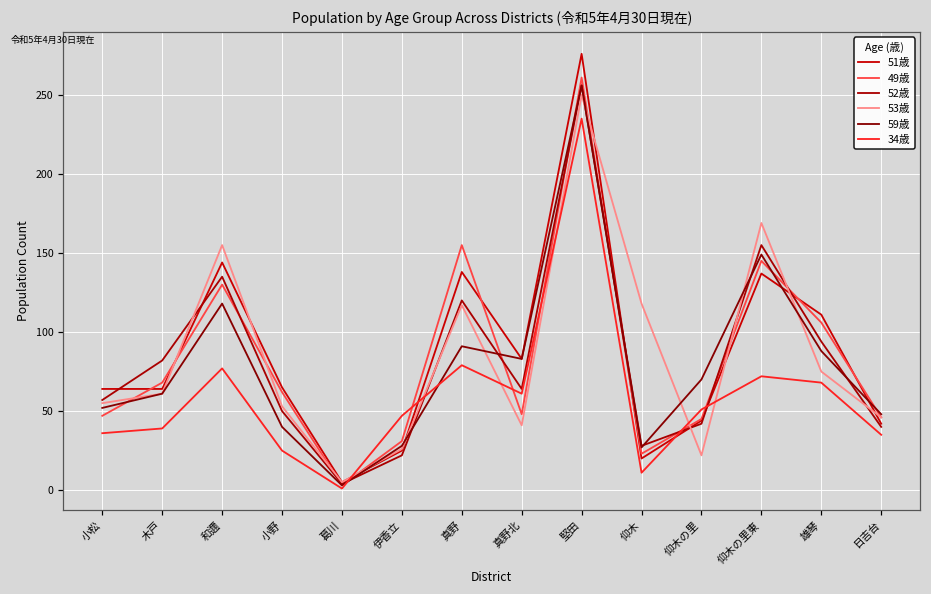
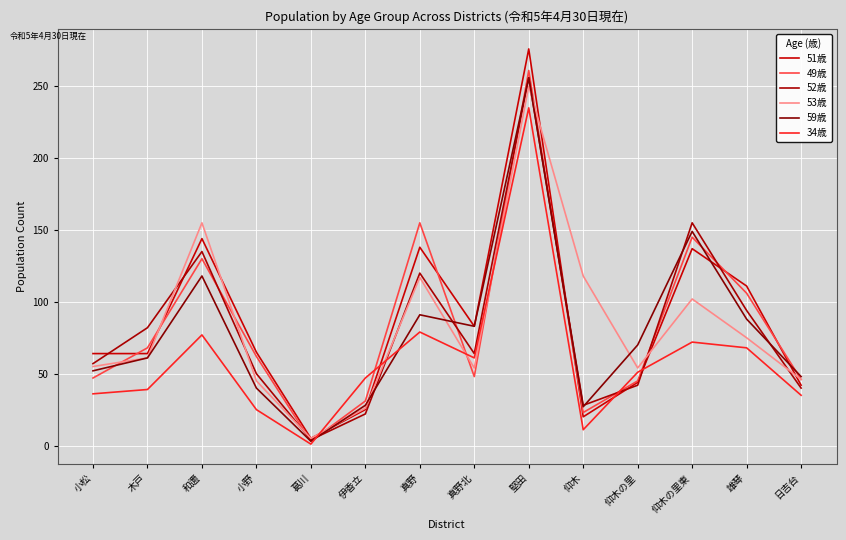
53歳, 小野: 53 -> 45
53歳, 真野北: 41 -> 54
53歳, 仰木の里: 22 -> 54
53歳, 仰木の里東: 169 -> 102
